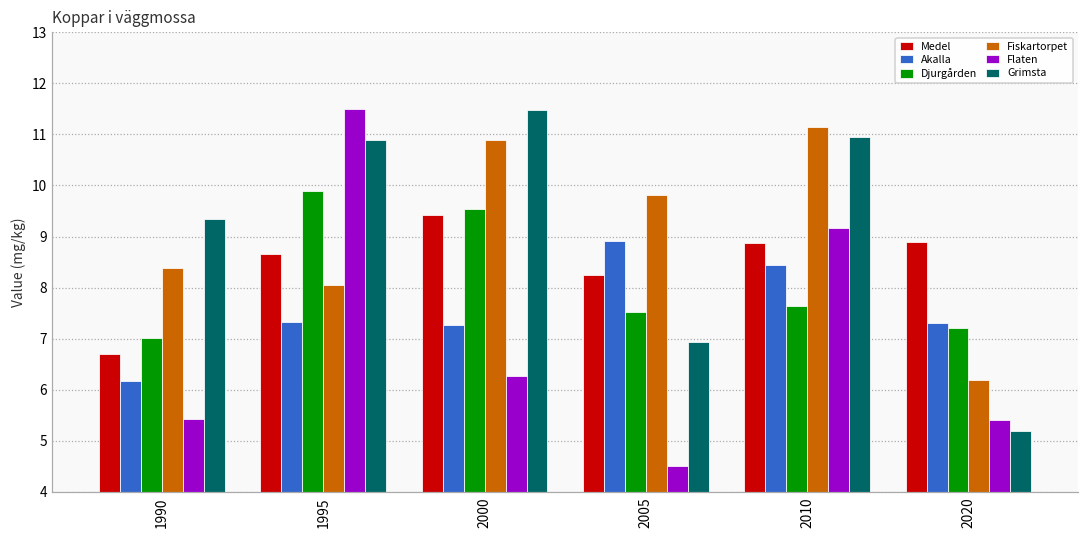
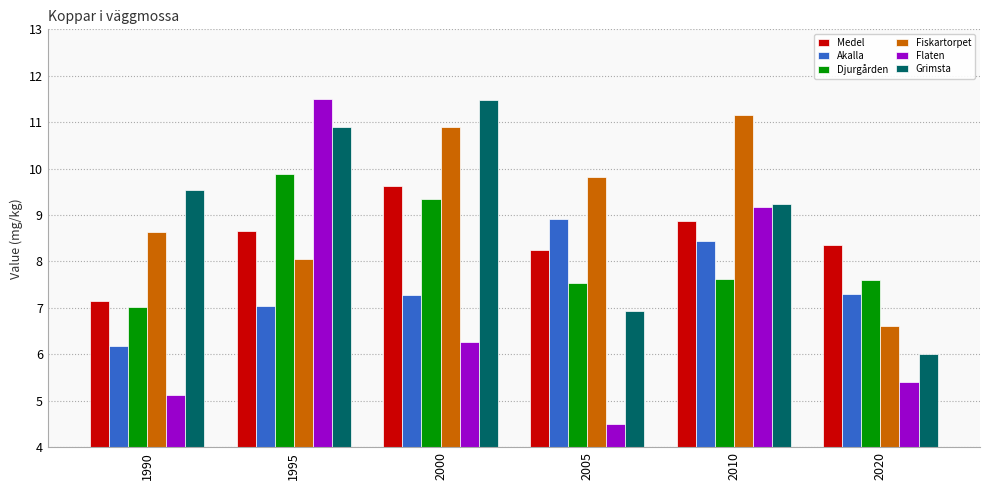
Medel, 1990: 6.7 -> 7.1
Fiskartorpet, 1990: 8.4 -> 8.6
Flaten, 1990: 5.4 -> 5.1
Grimsta, 1990: 9.4 -> 9.5
Akalla, 1995: 7.3 -> 7.1
Medel, 2000: 9.4 -> 9.6
Djurgården, 2000: 9.5 -> 9.4
Grimsta, 2010: 11.0 -> 9.2
Medel, 2020: 8.9 -> 8.4
Djurgården, 2020: 7.2 -> 7.6
Fiskartorpet, 2020: 6.2 -> 6.6
Grimsta, 2020: 5.2 -> 6.0
